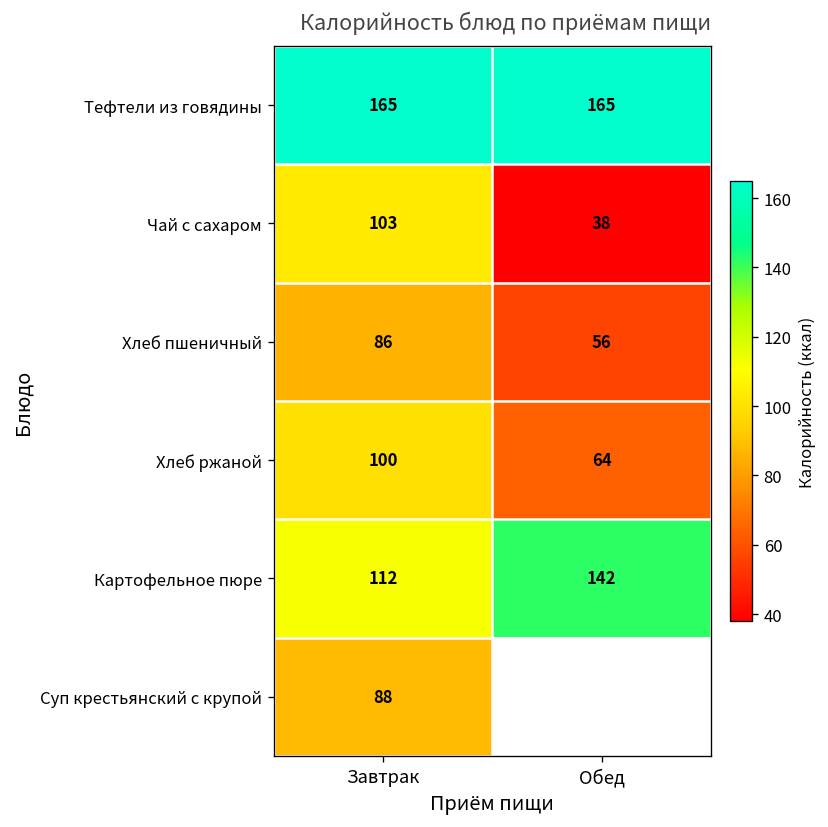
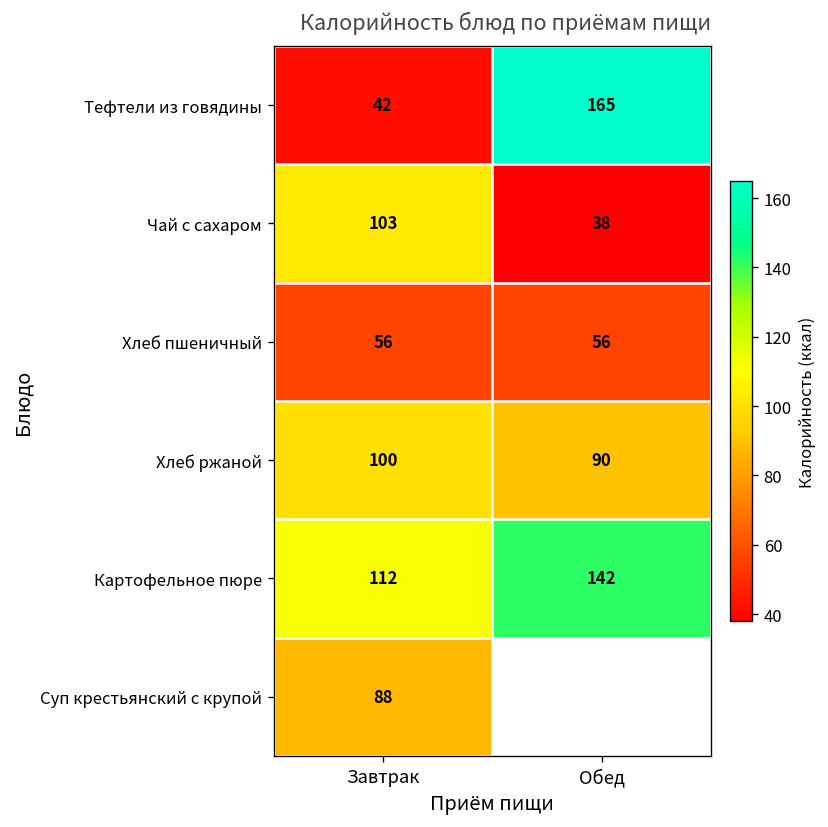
Тефтели из говядины, Завтрак: 165 -> 42
Хлеб пшеничный, Завтрак: 86 -> 56
Хлеб ржаной, Обед: 64 -> 90
